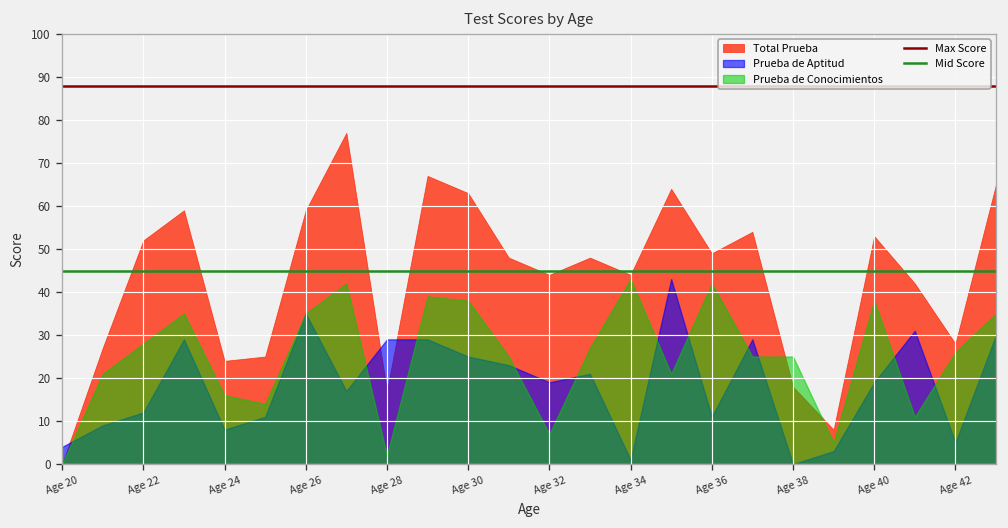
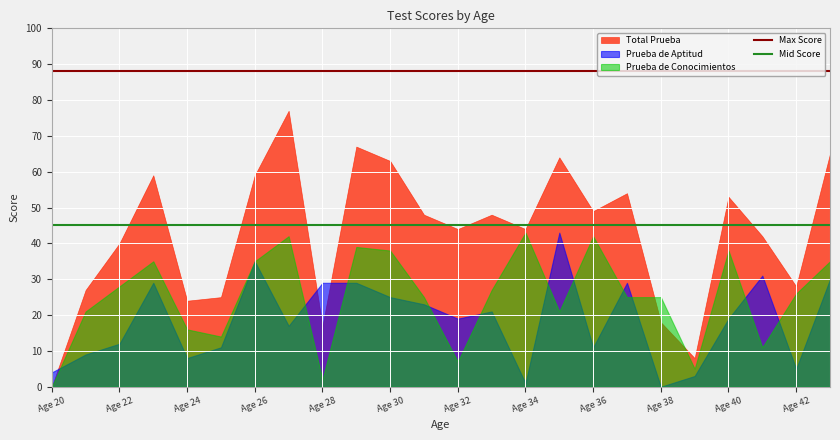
Total Prueba, Age 22: 52 -> 40
